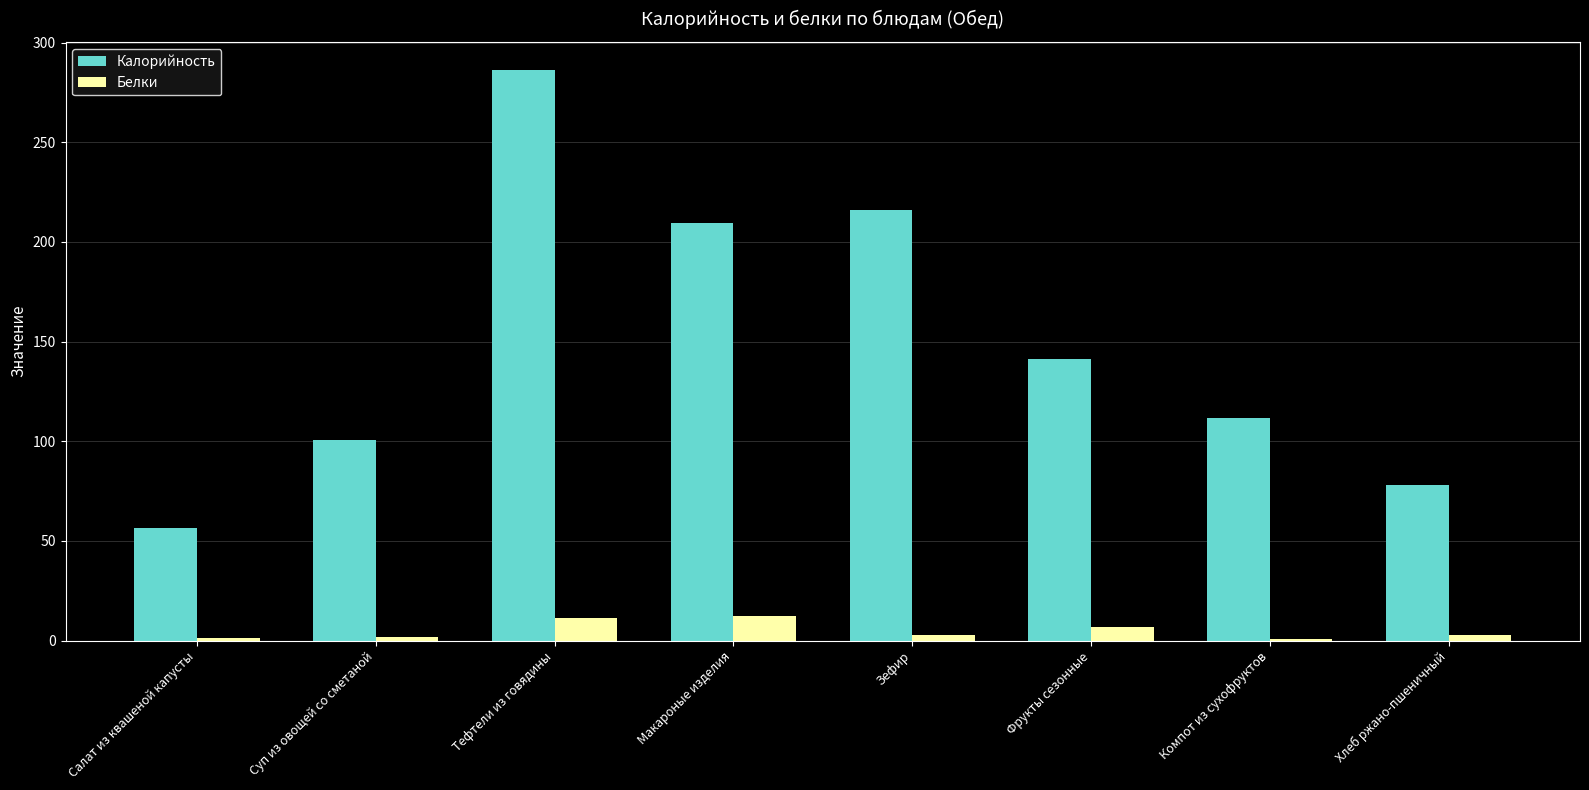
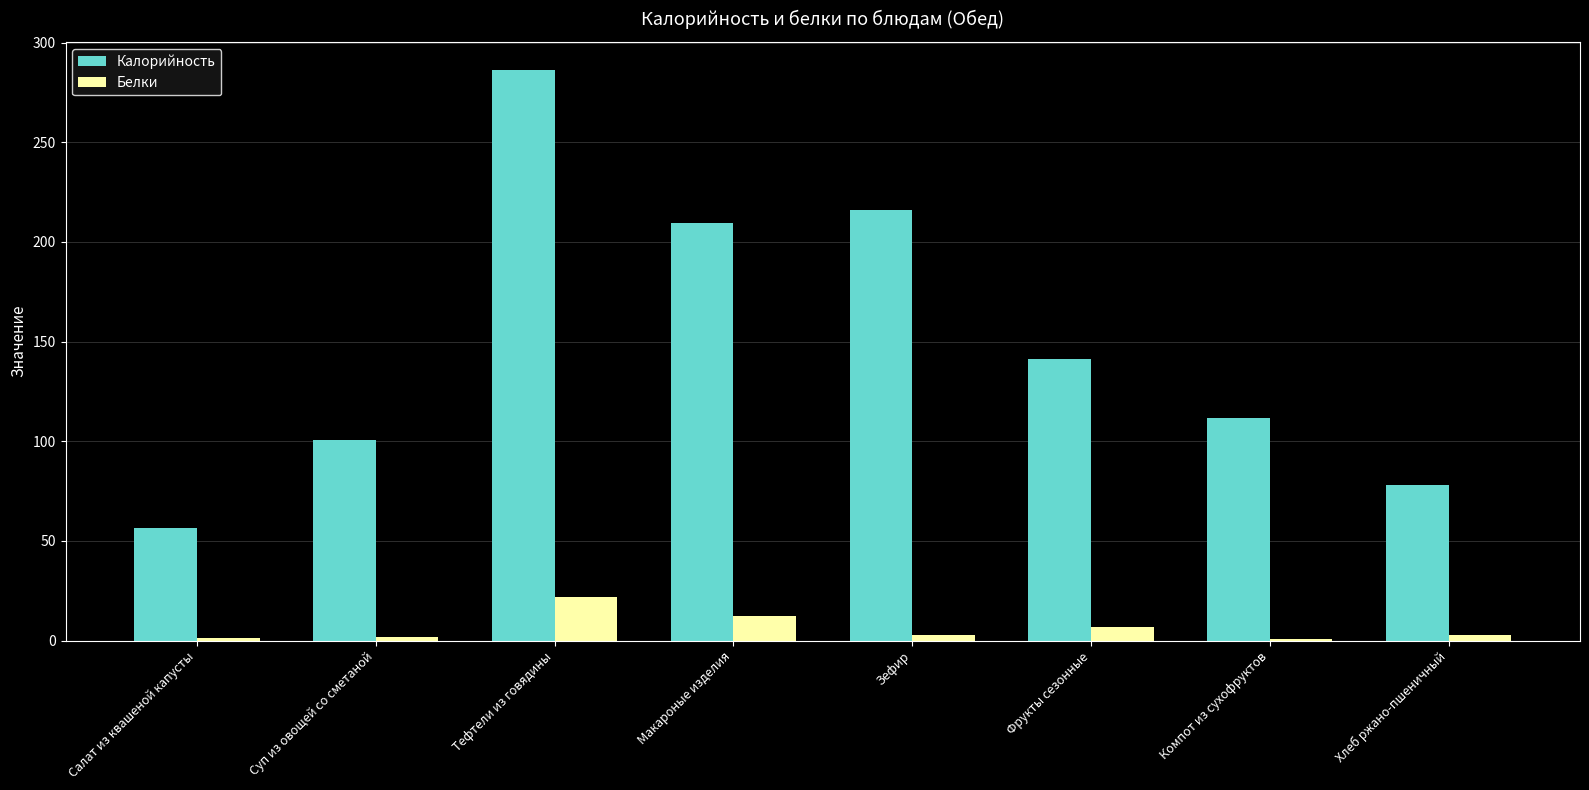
Белки, Тефтели из говядины: 11 -> 22
